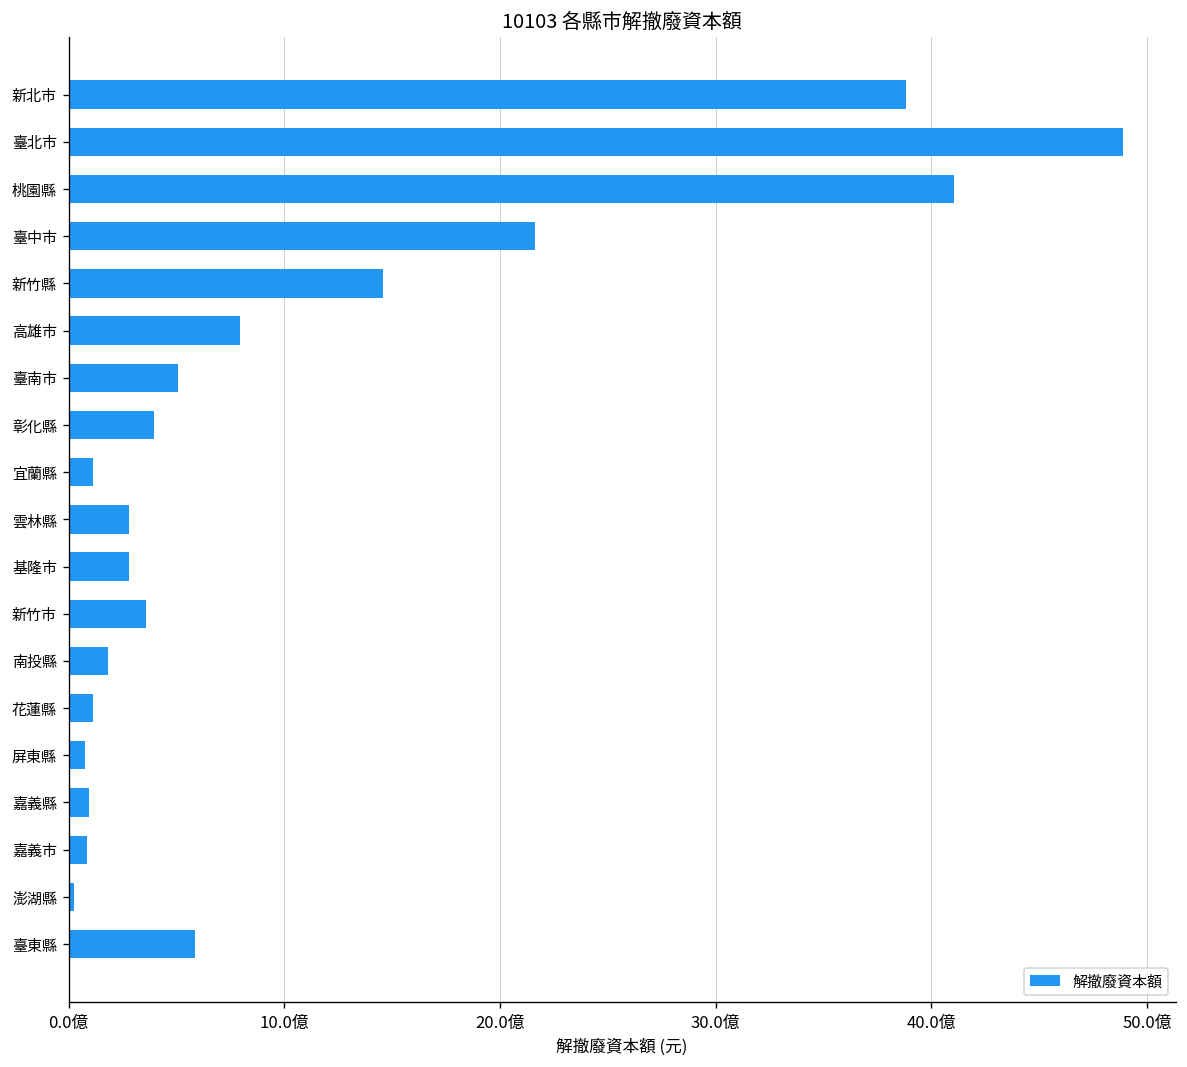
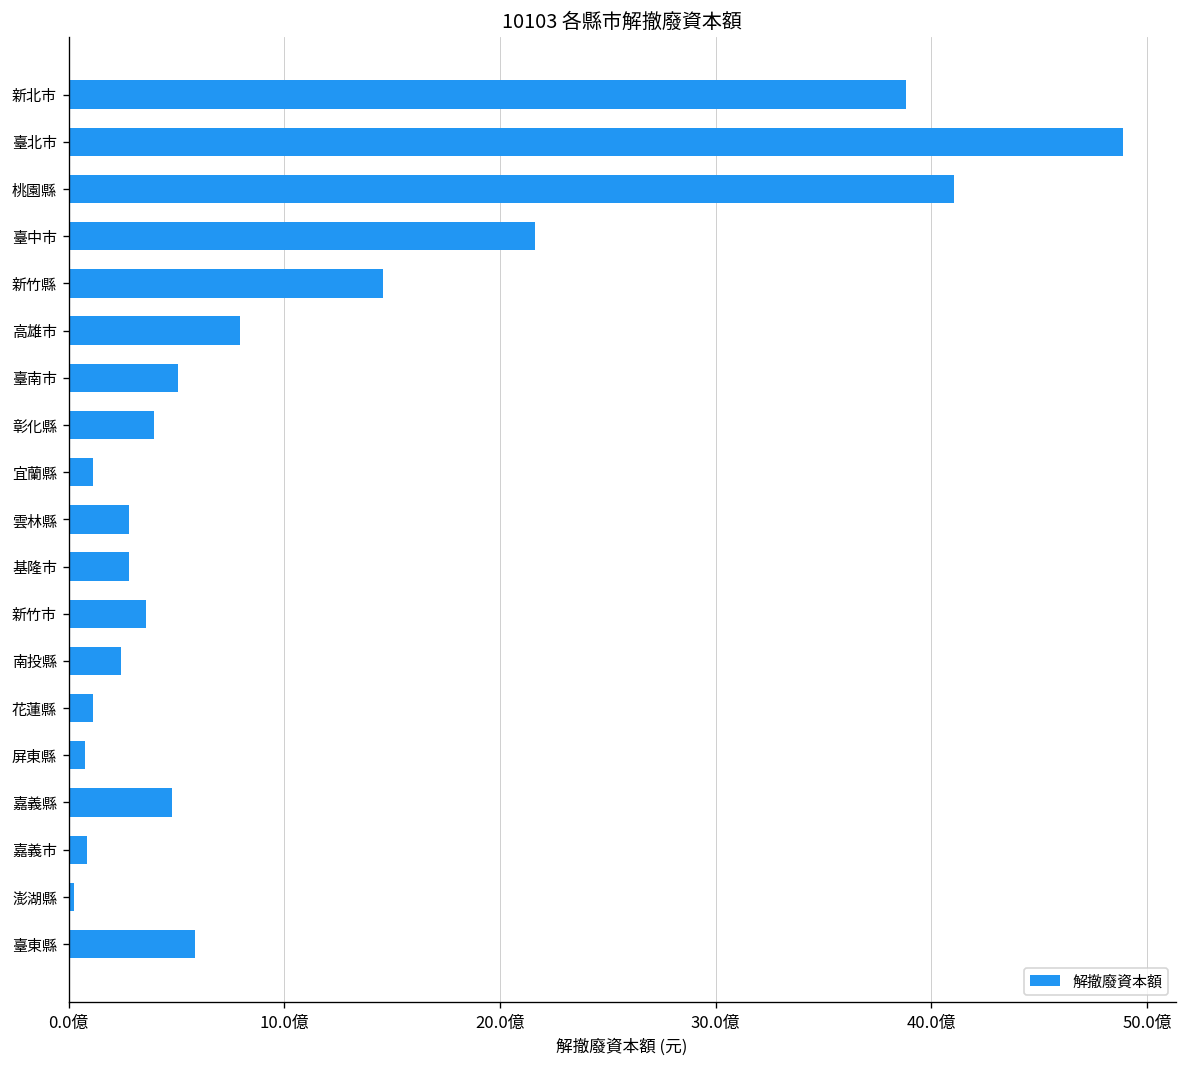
南投縣: 1.8億 -> 2.4億
嘉義縣: 1.0億 -> 4.8億
